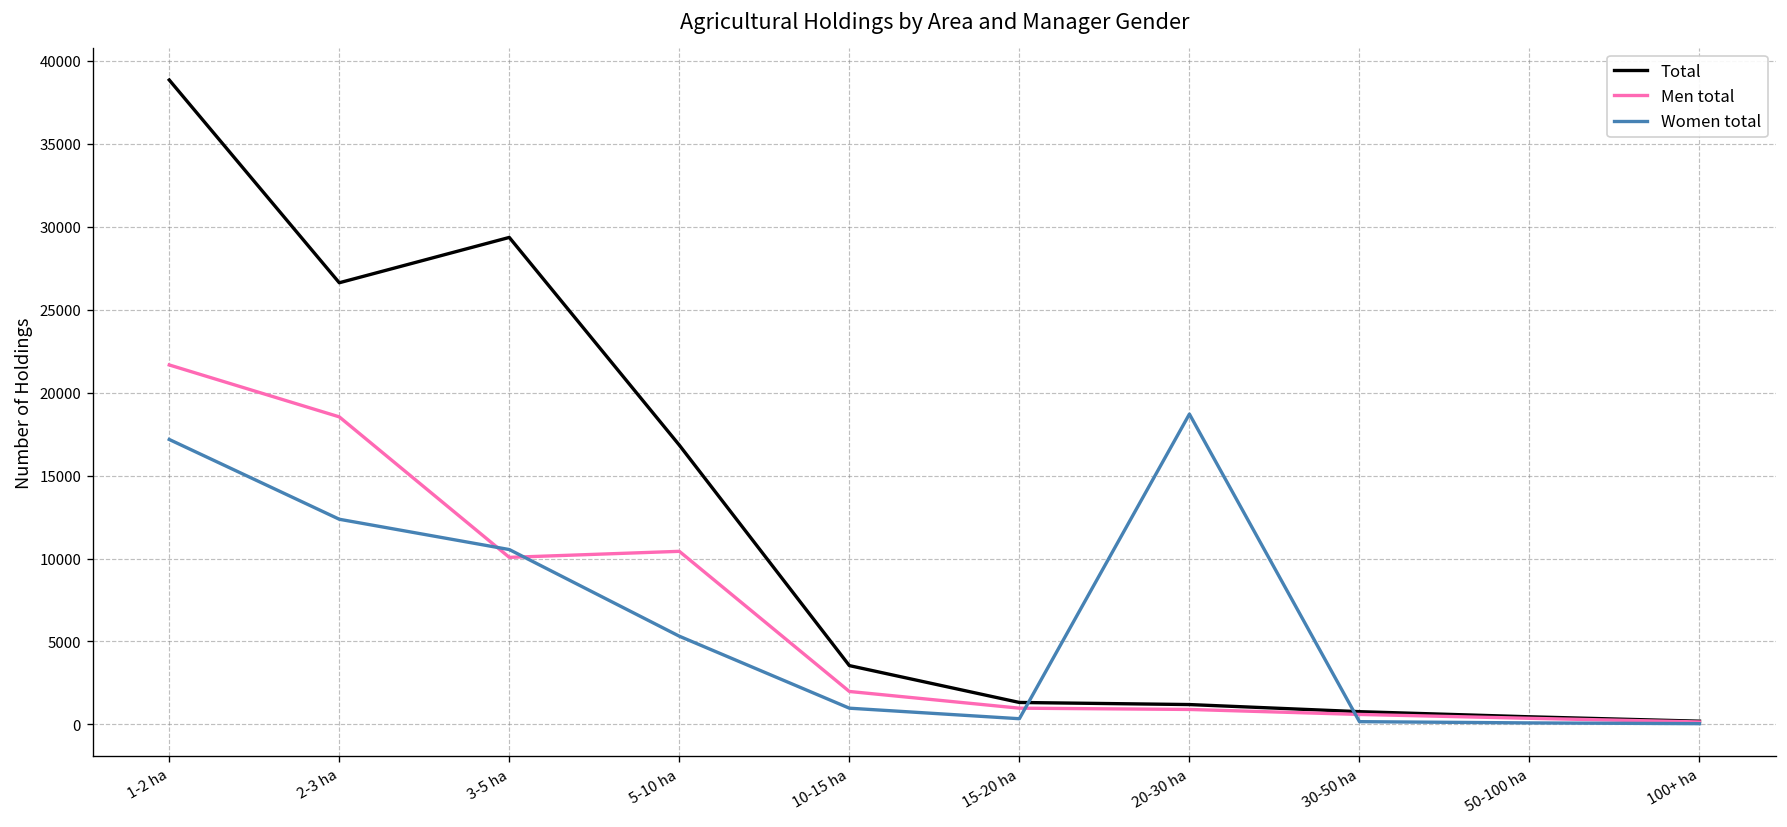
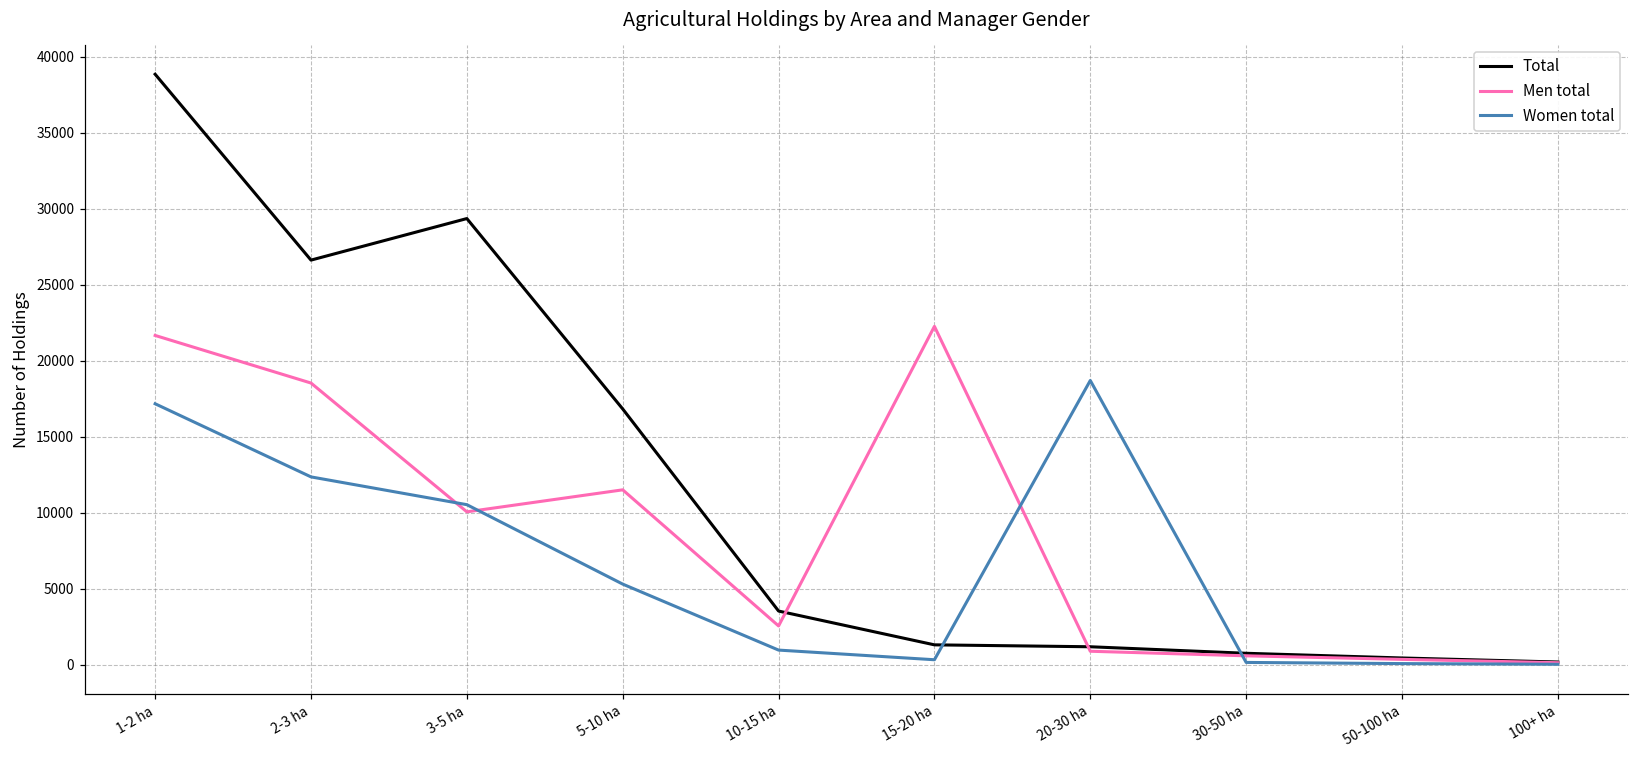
Men total, 5-10 ha: 10400 -> 11500
Men total, 10-15 ha: 2000 -> 2600
Men total, 15-20 ha: 1000 -> 22300
